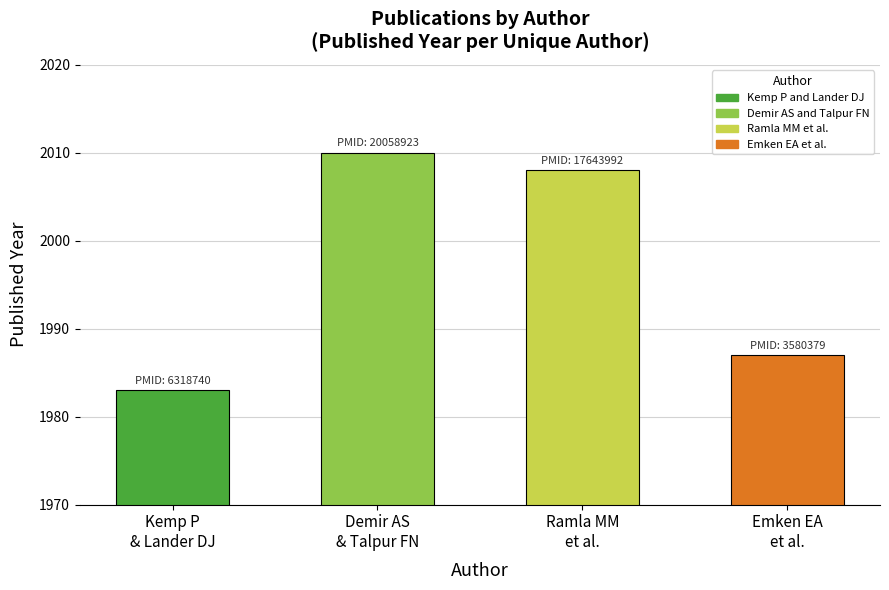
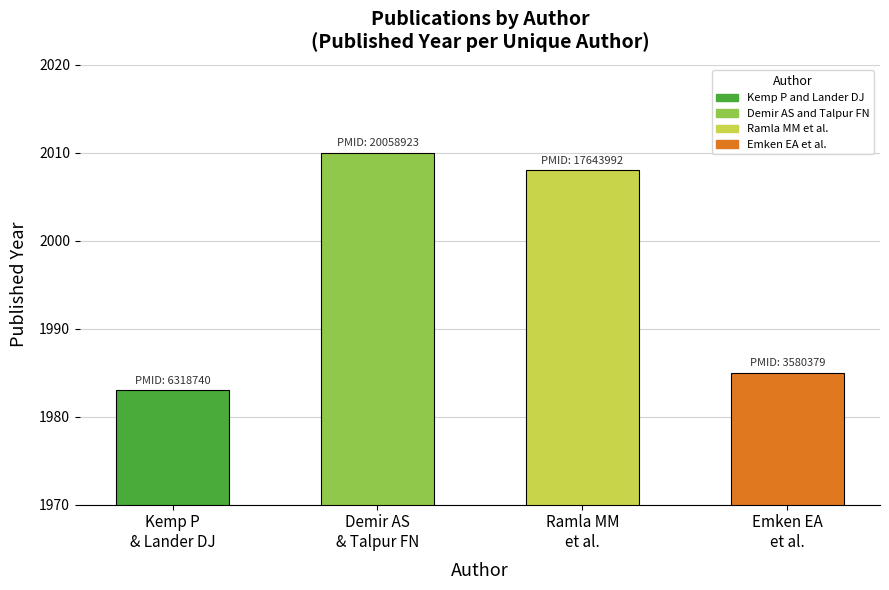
Emken EA et al.: 1987 -> 1985
